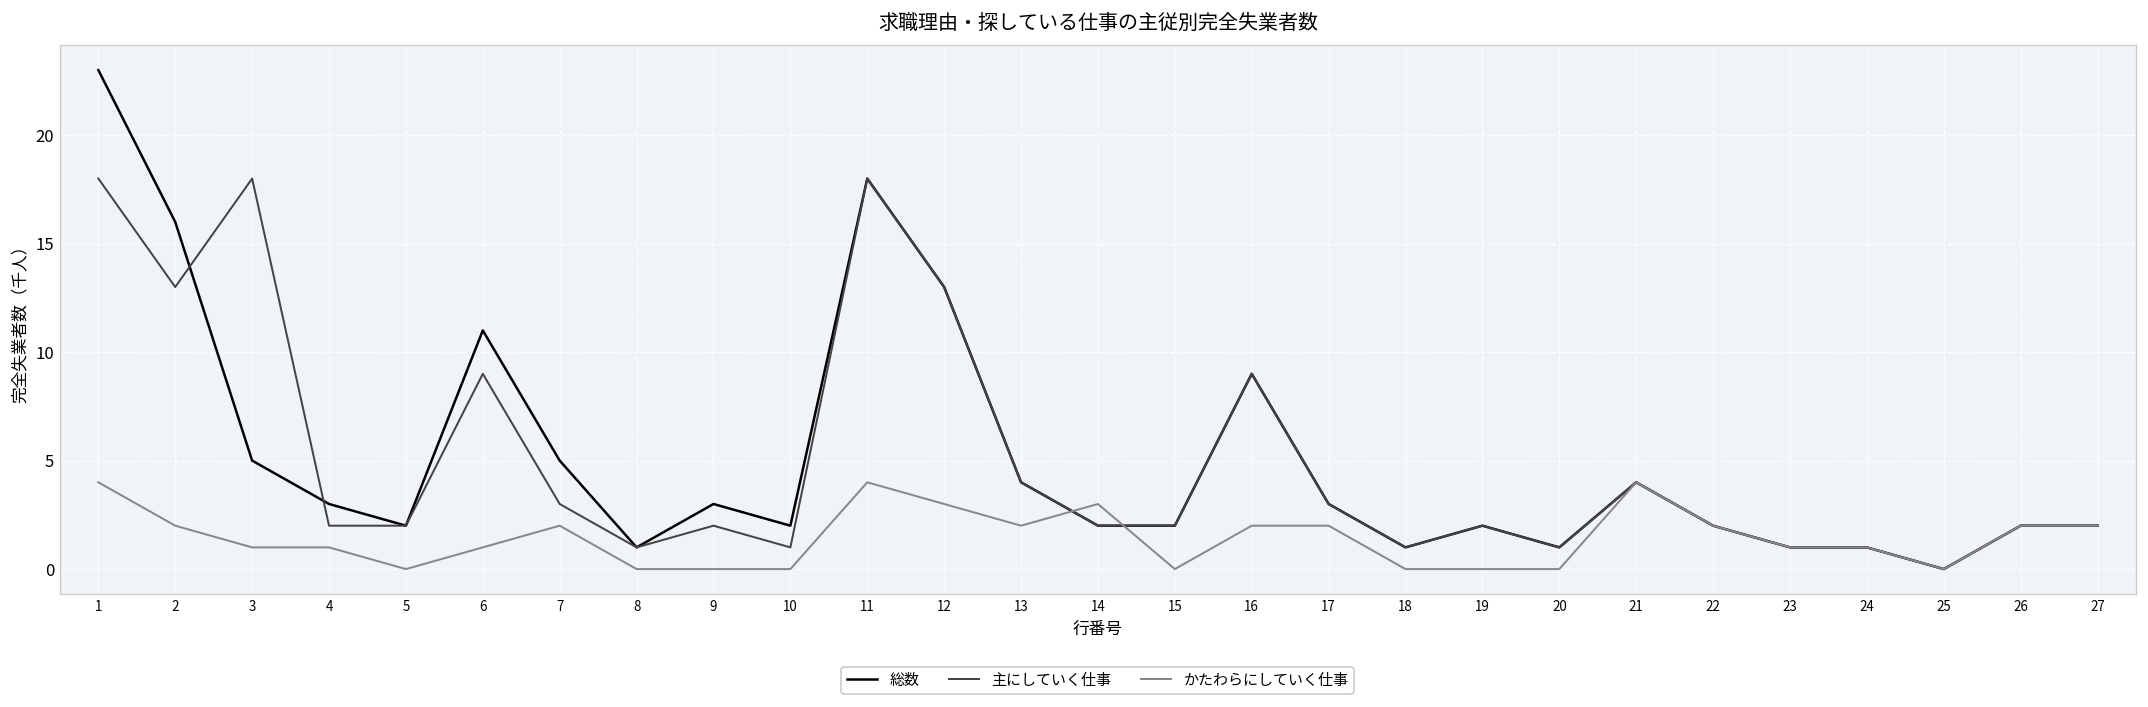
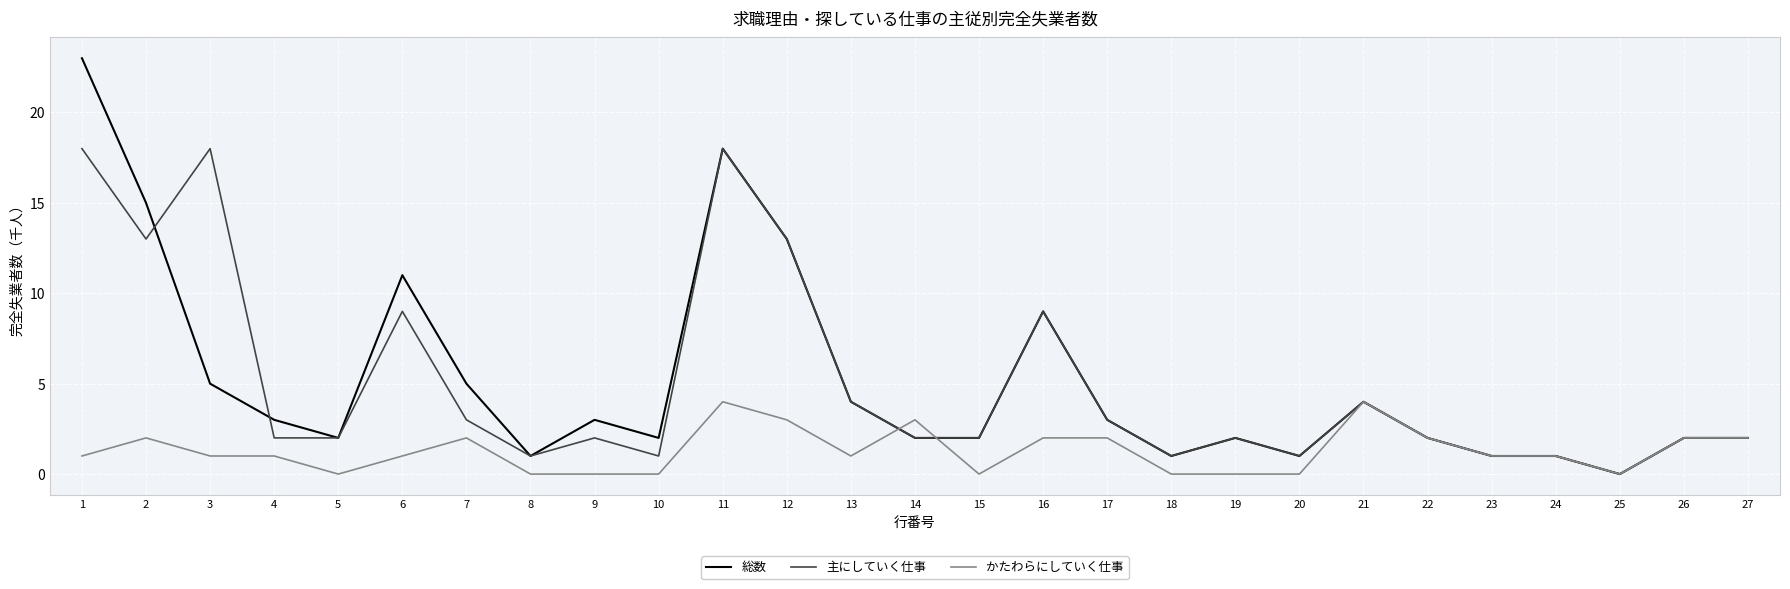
かたわらにしていく仕事, 1: 4 -> 1
総数, 2: 16 -> 15
かたわらにしていく仕事, 13: 2 -> 1
